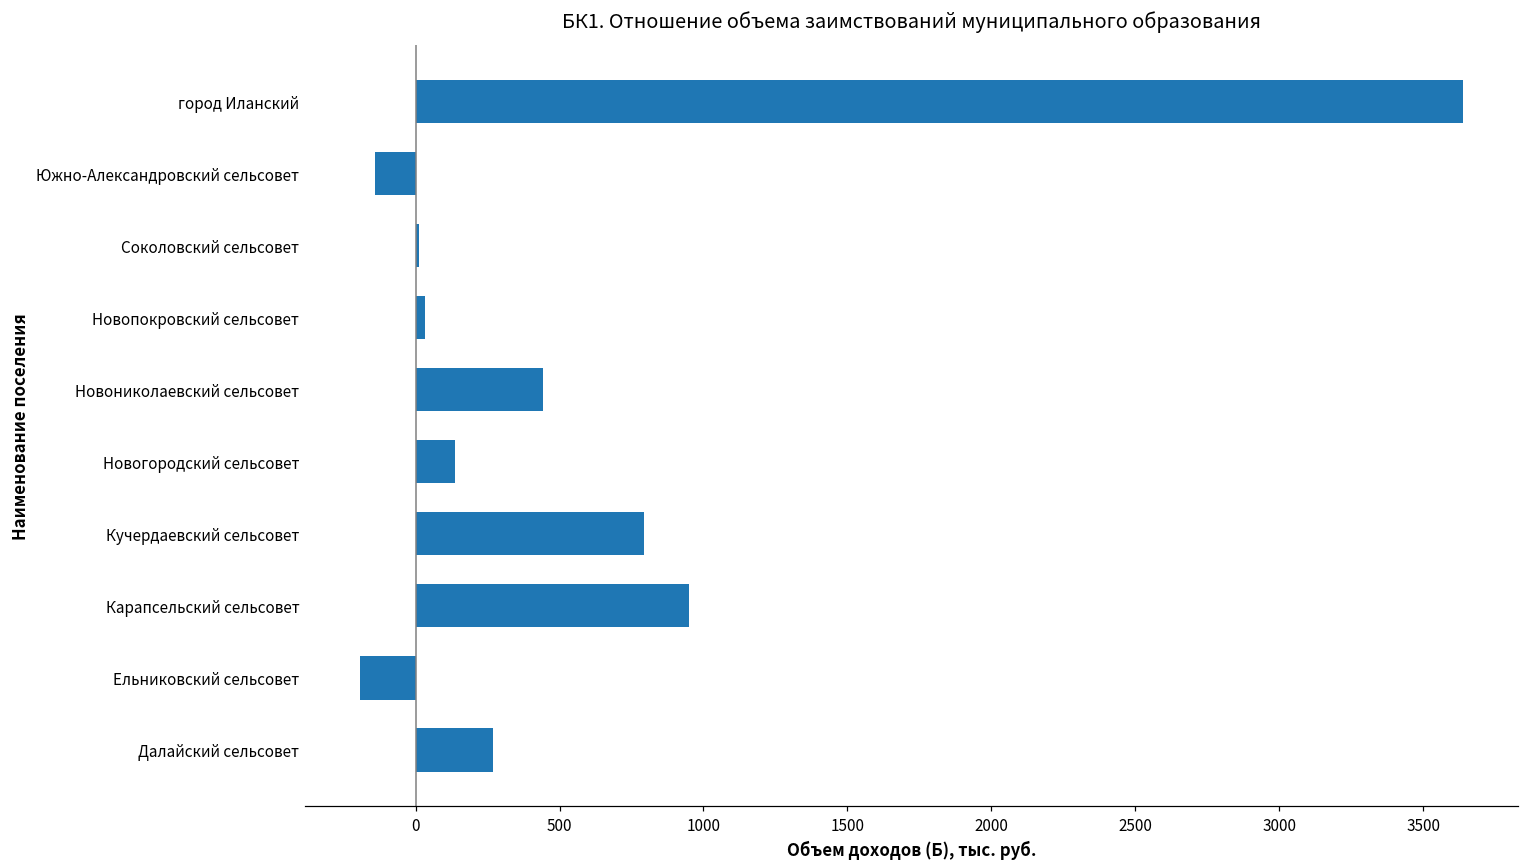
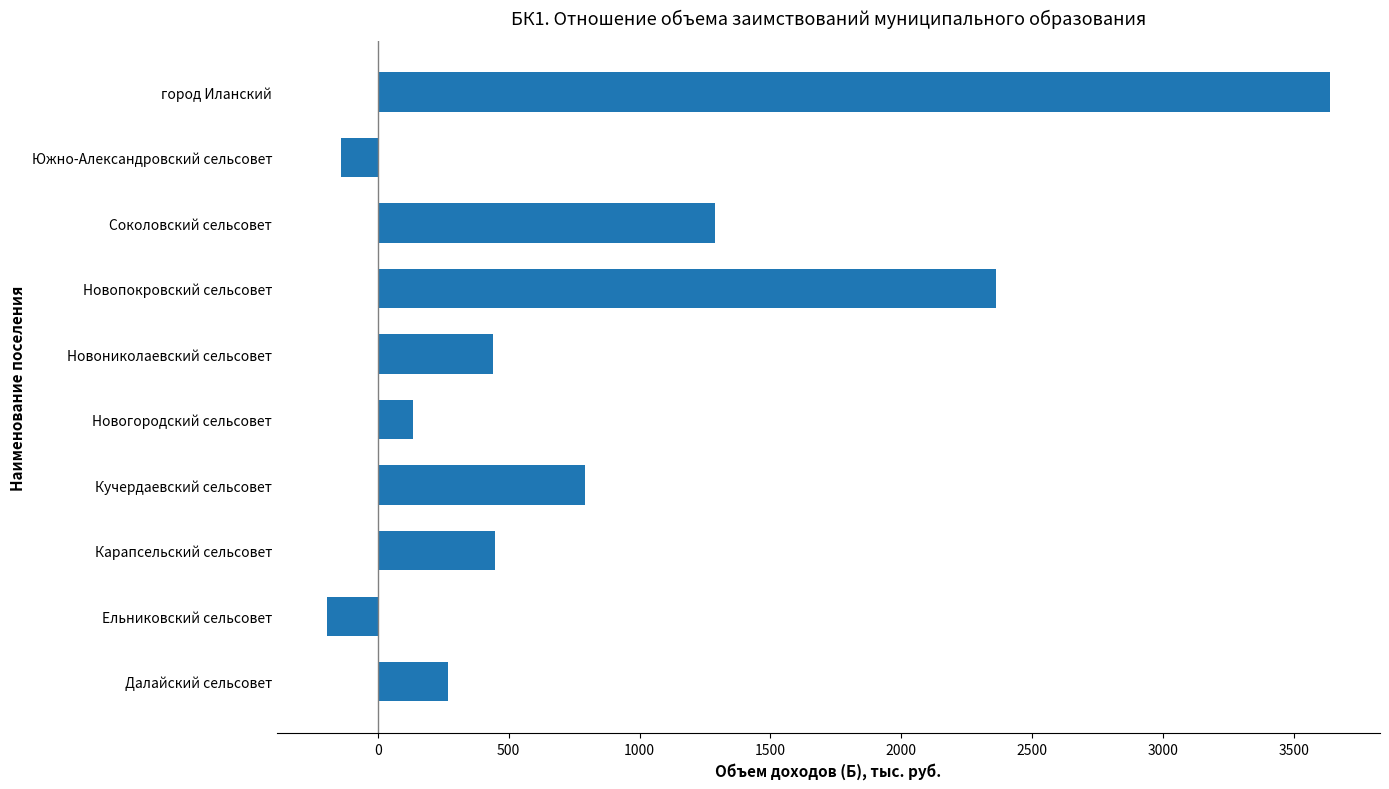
Соколовский сельсовет: 10 -> 1290
Новопокровский сельсовет: 30 -> 2360
Карапсельский сельсовет: 950 -> 450
